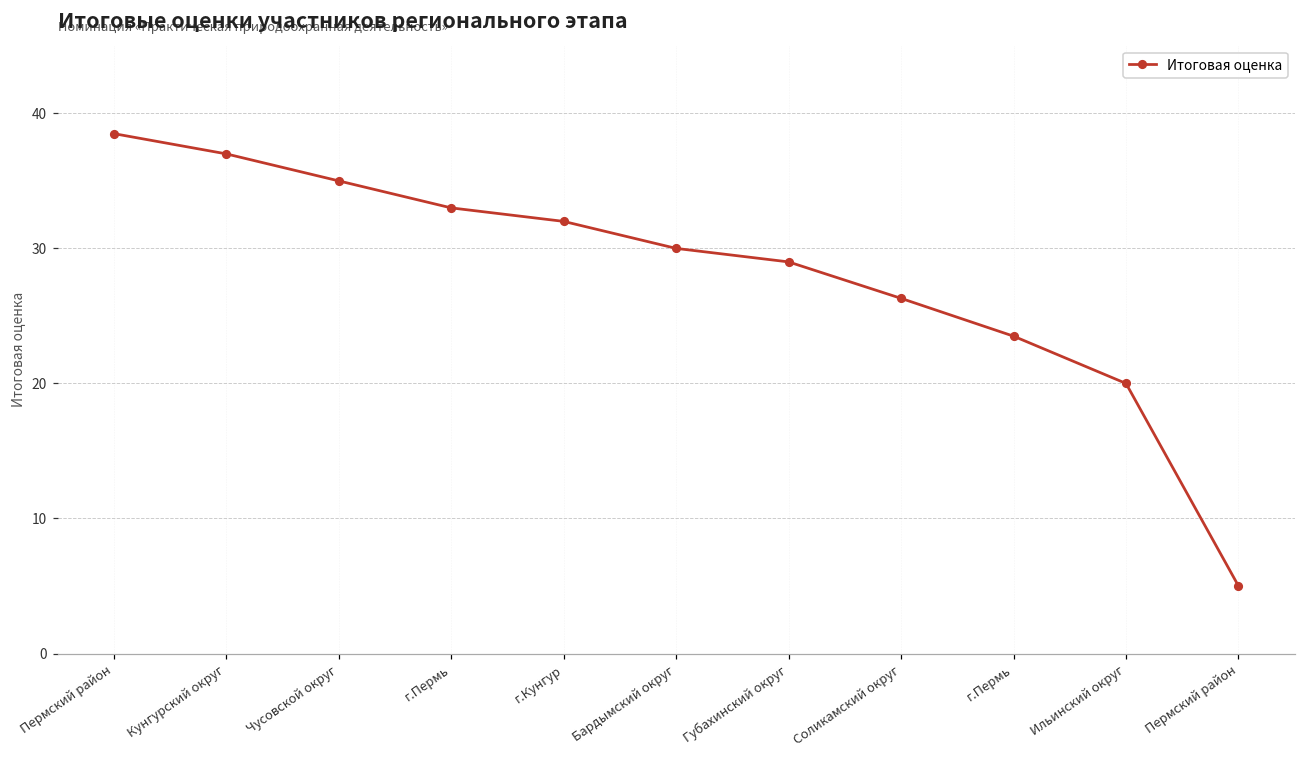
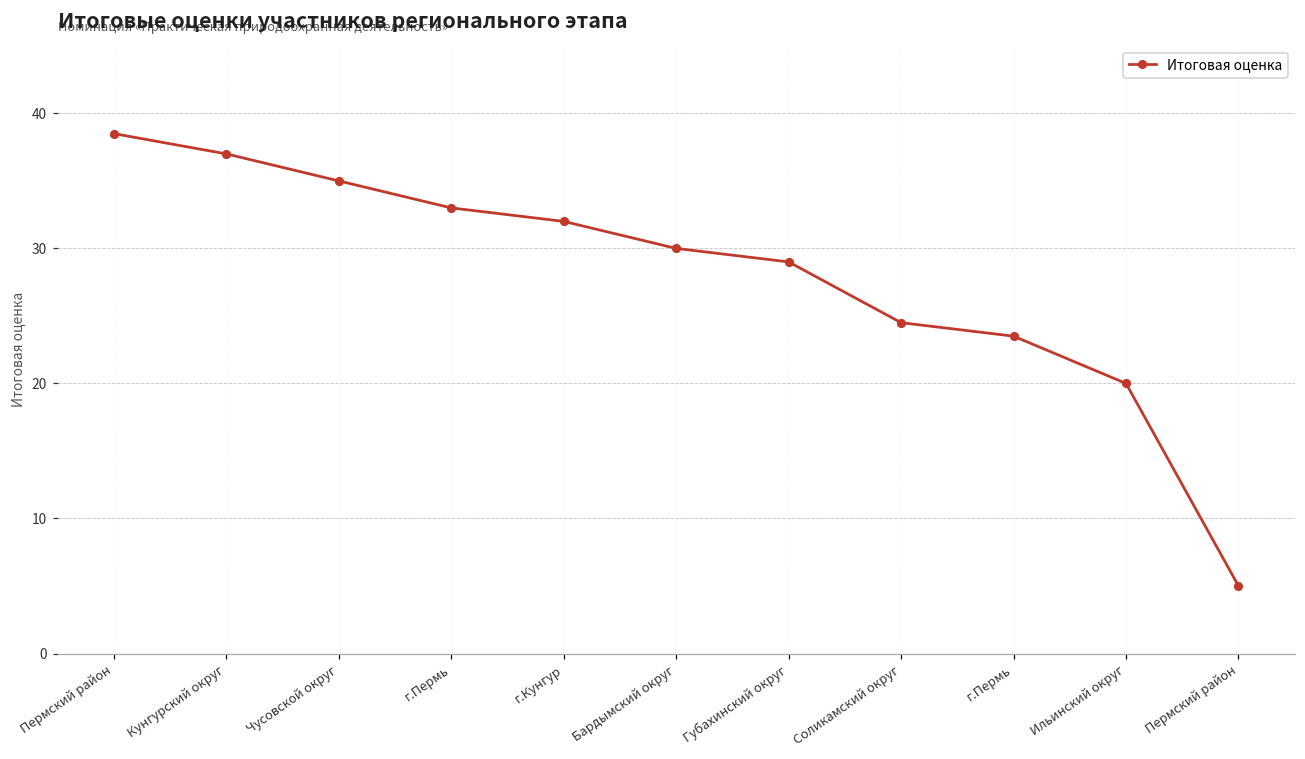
Соликамский округ: 26.3 -> 24.5
